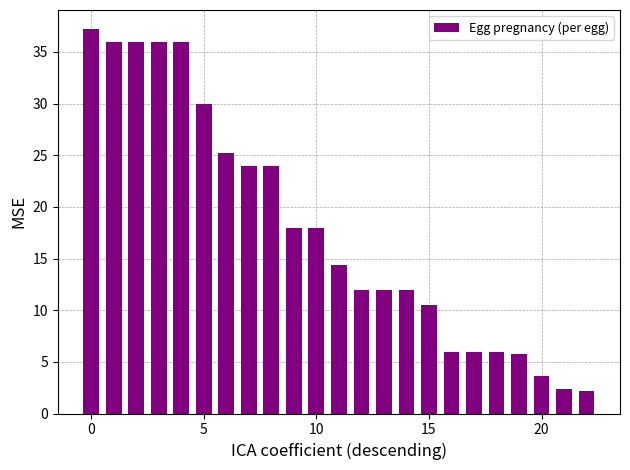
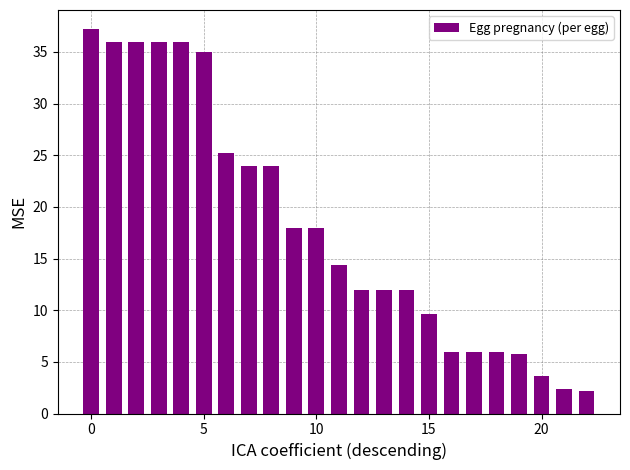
5: 30 -> 35
15: 10.5 -> 9.6
